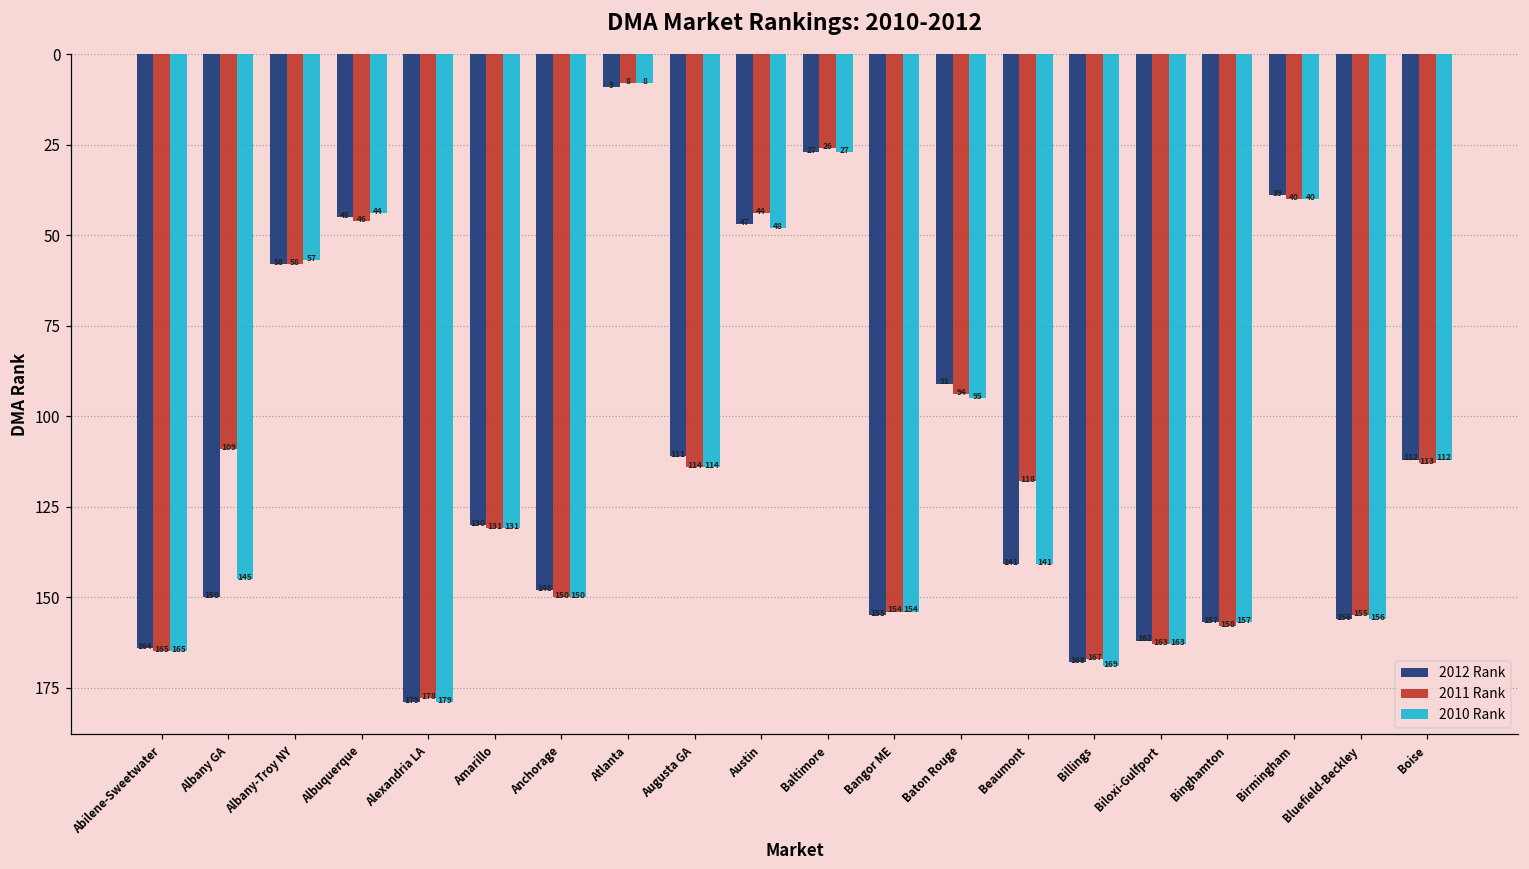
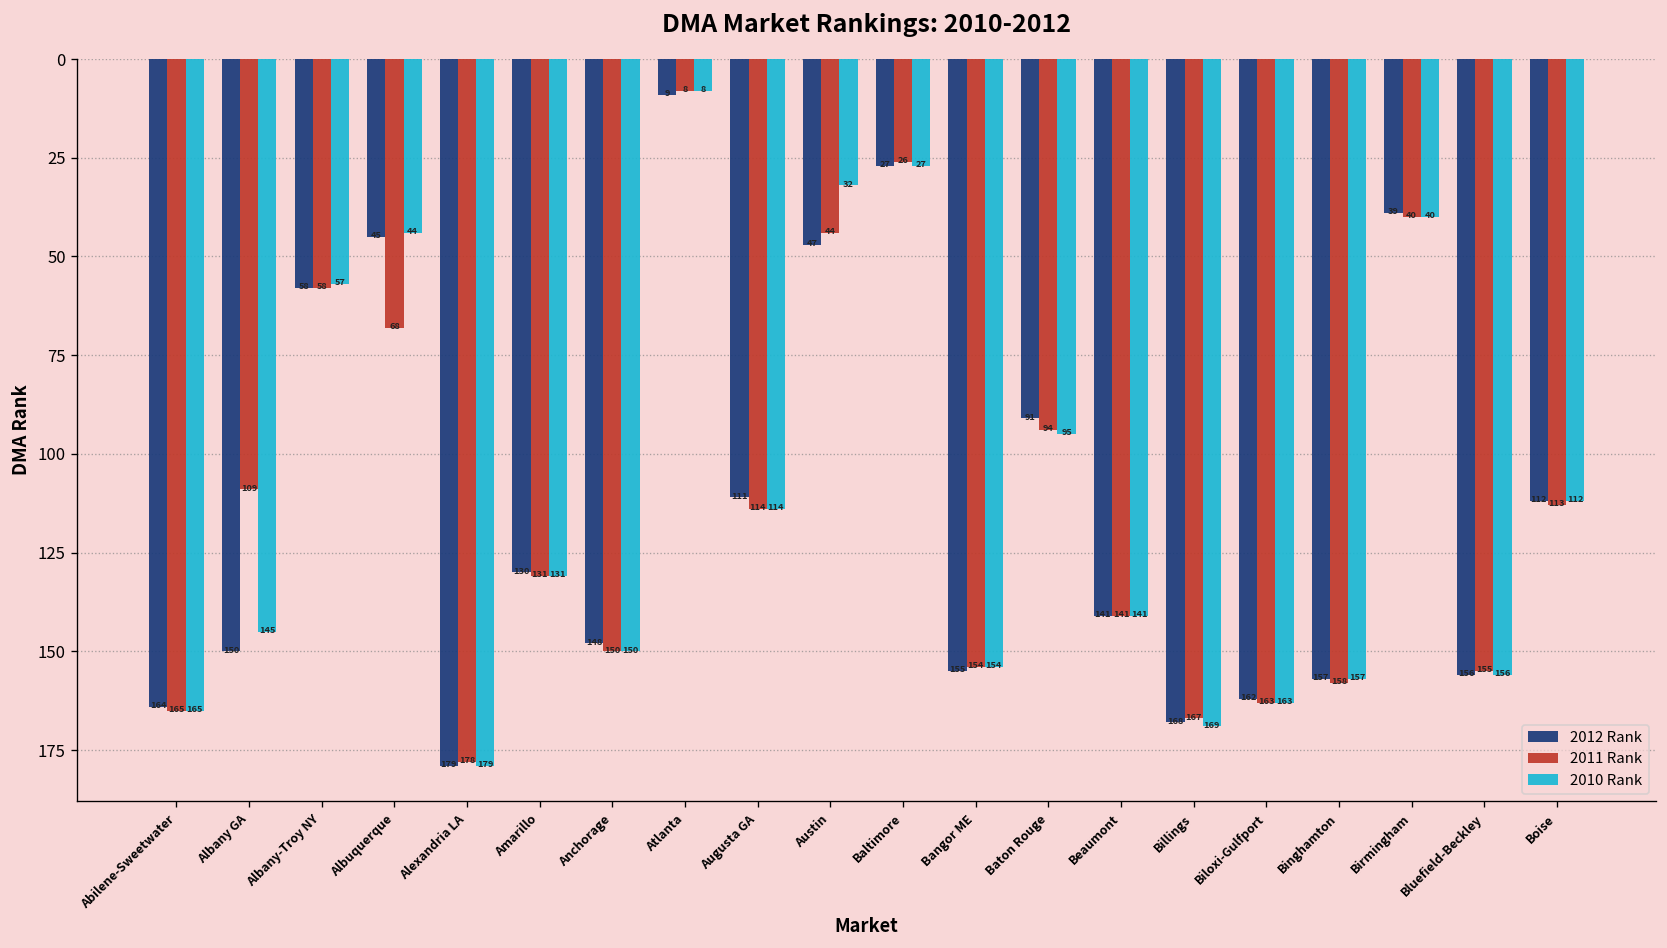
2011 Rank, Albuquerque: 46 -> 68
2010 Rank, Austin: 48 -> 32
2011 Rank, Beaumont: 118 -> 141
